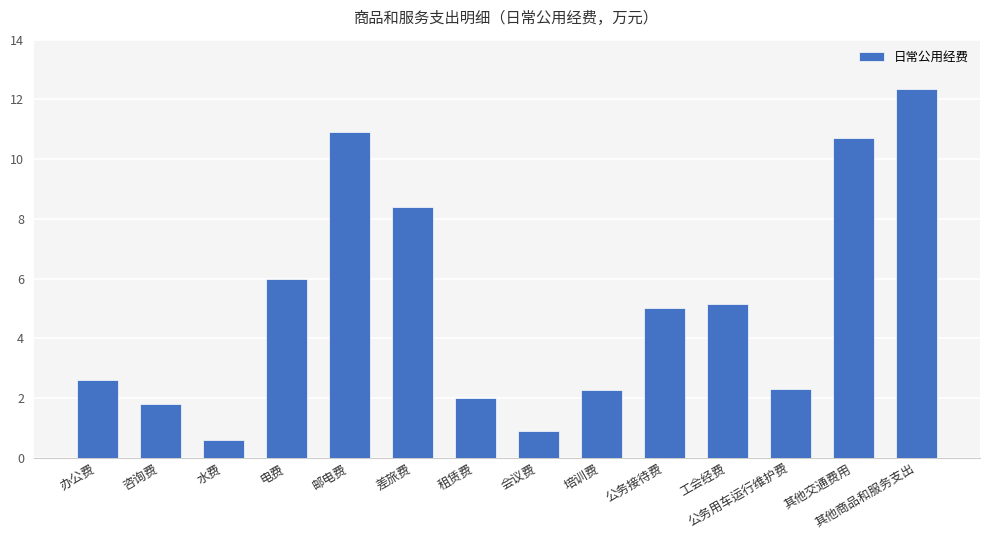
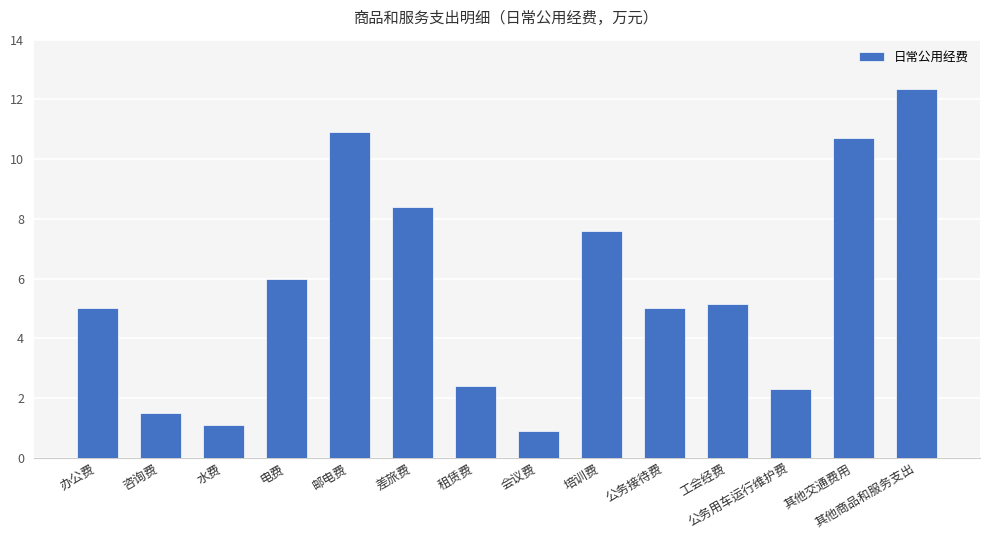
办公费: 2.6 -> 5.0
咨询费: 1.8 -> 1.5
水费: 0.6 -> 1.1
租赁费: 2.0 -> 2.4
培训费: 2.3 -> 7.6
